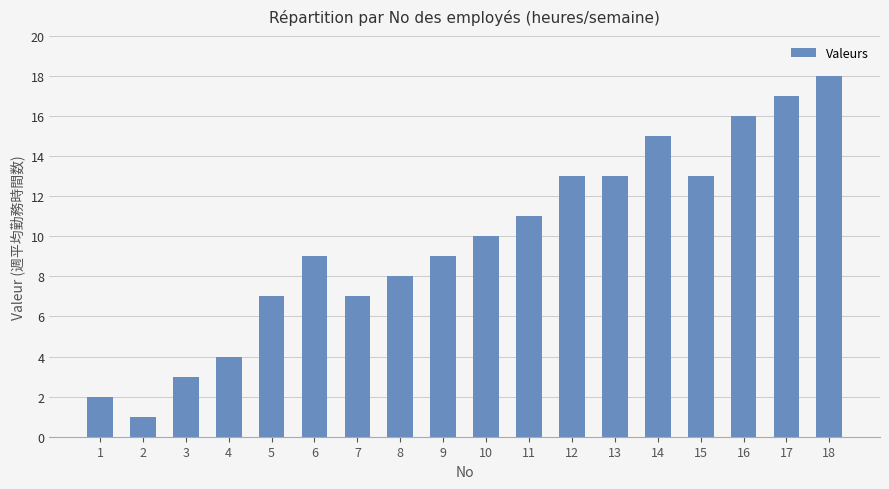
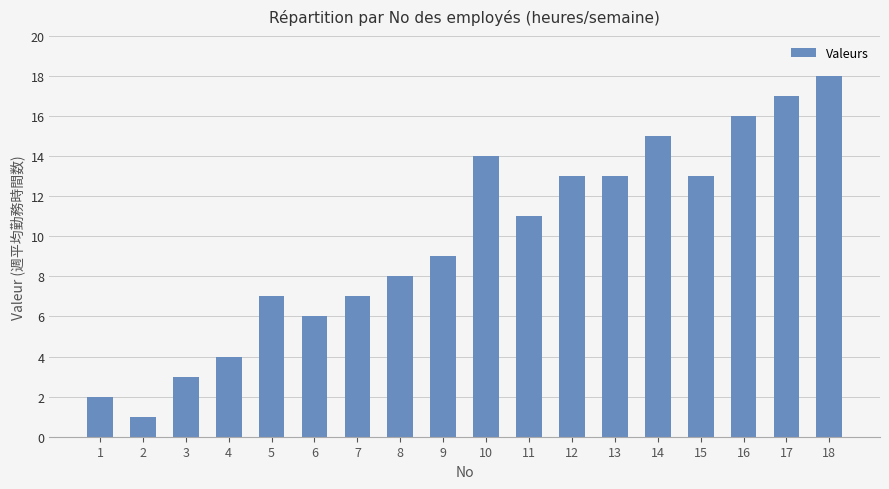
6: 9 -> 6
10: 10 -> 14
